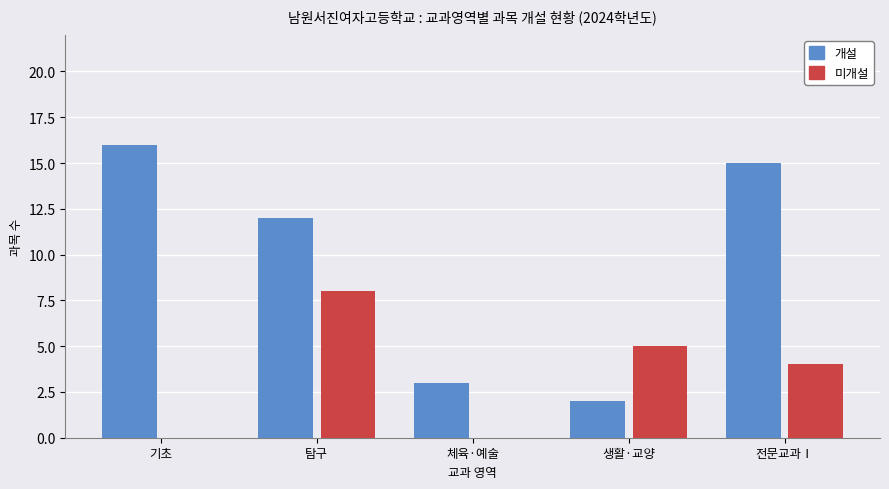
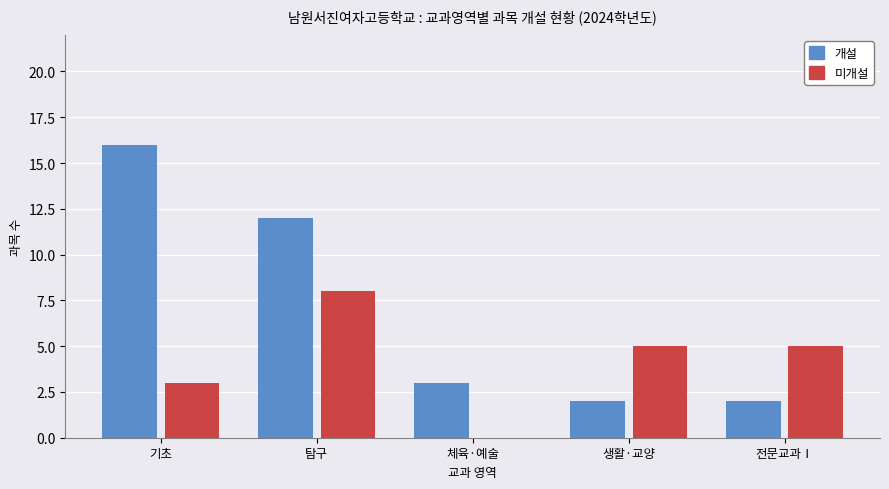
미개설, 기초: 0 -> 3
개설, 전문교과Ⅰ: 15 -> 2
미개설, 전문교과Ⅰ: 4 -> 5
